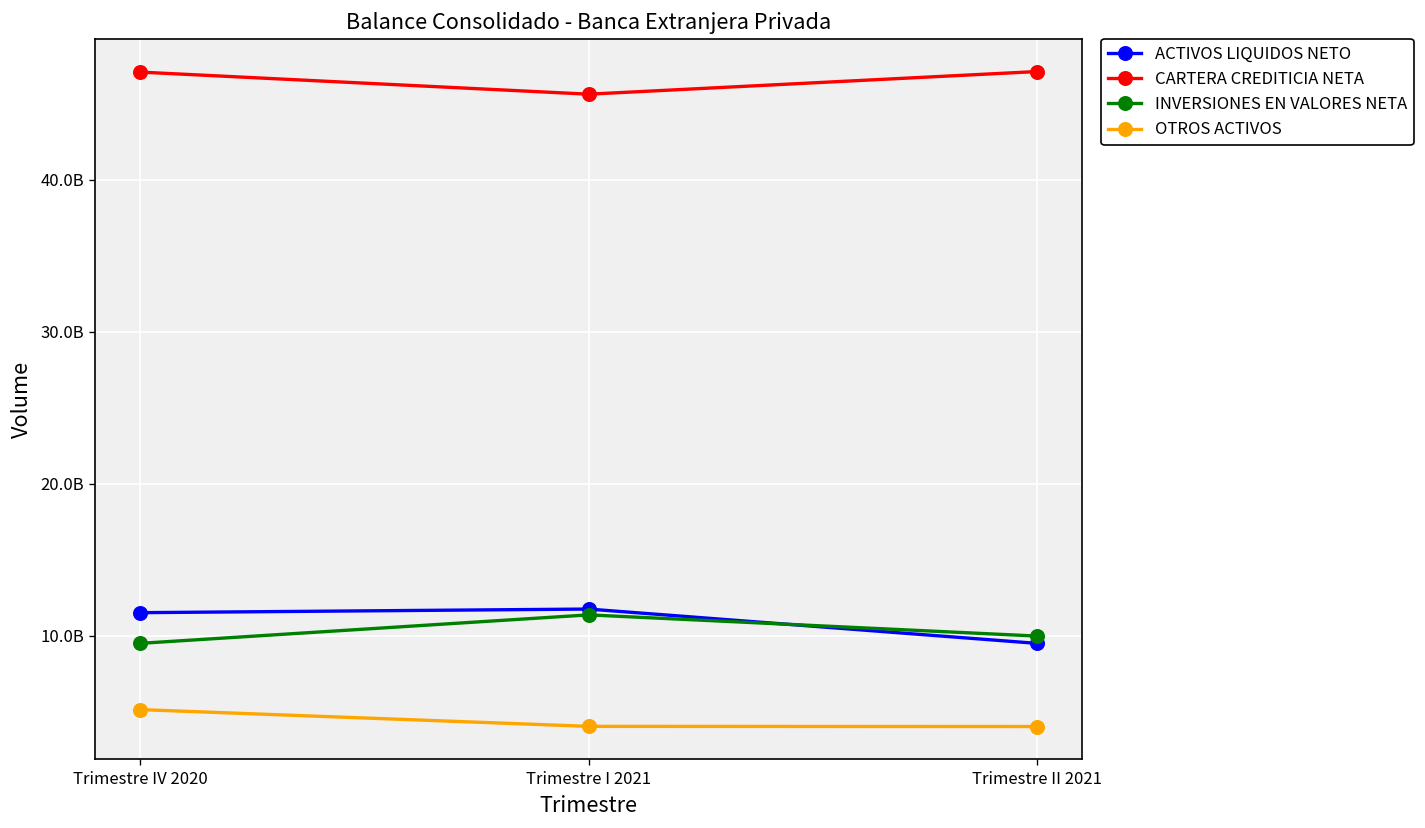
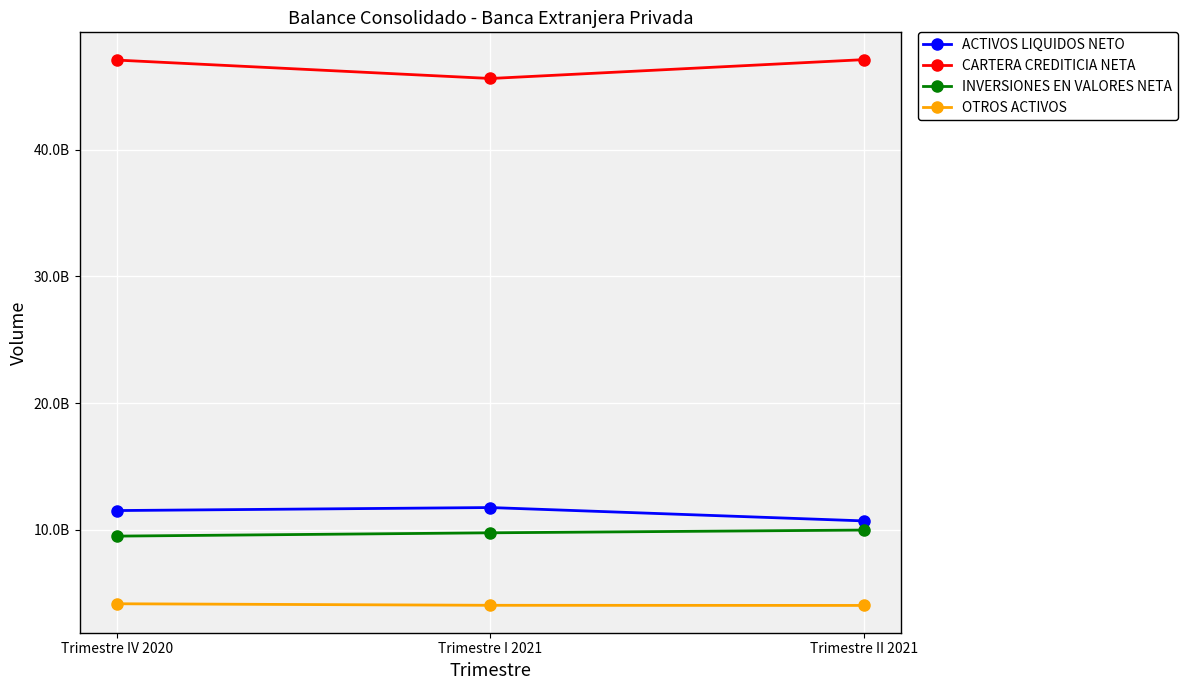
OTROS ACTIVOS, Trimestre IV 2020: 5100000000 -> 4200000000
INVERSIONES EN VALORES NETA, Trimestre I 2021: 11400000000 -> 9800000000
ACTIVOS LIQUIDOS NETO, Trimestre II 2021: 9500000000 -> 10700000000
